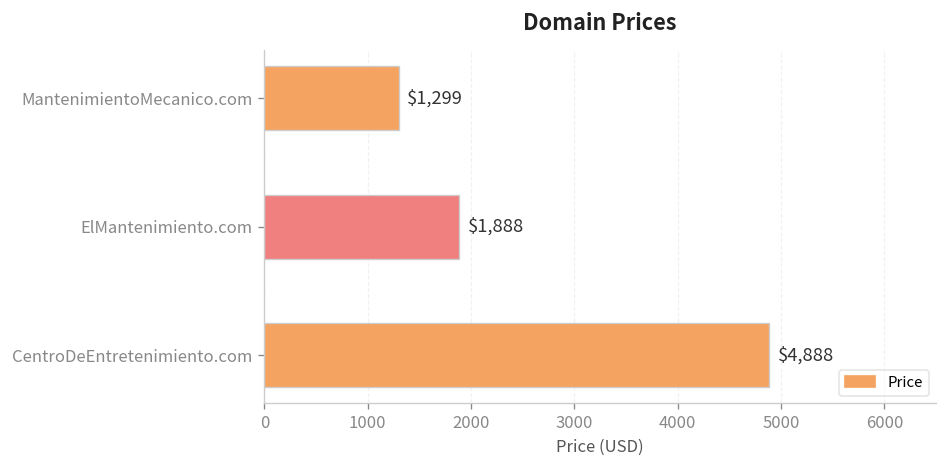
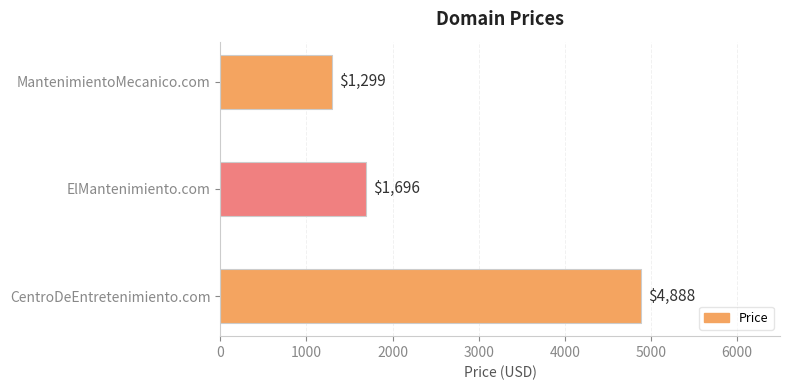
ElMantenimiento.com: $1,888 -> $1,696
